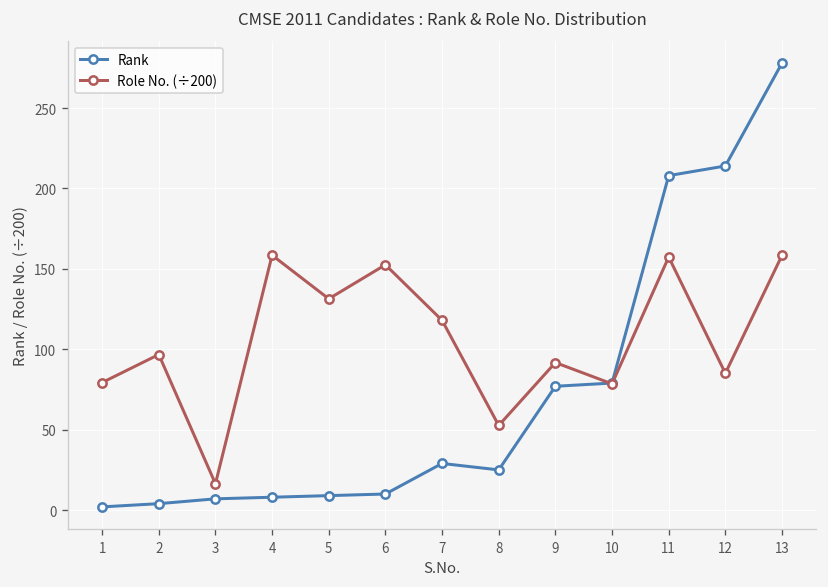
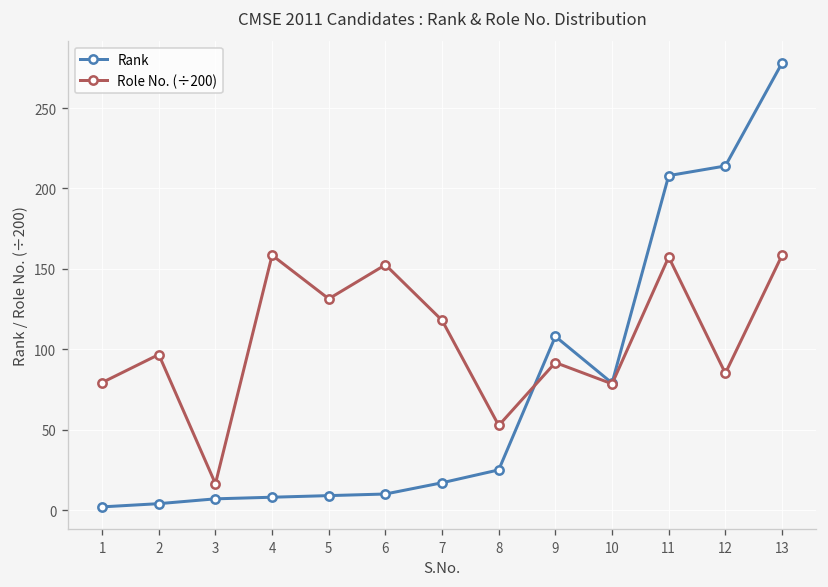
Rank, 7: 29 -> 17
Rank, 9: 77 -> 108
